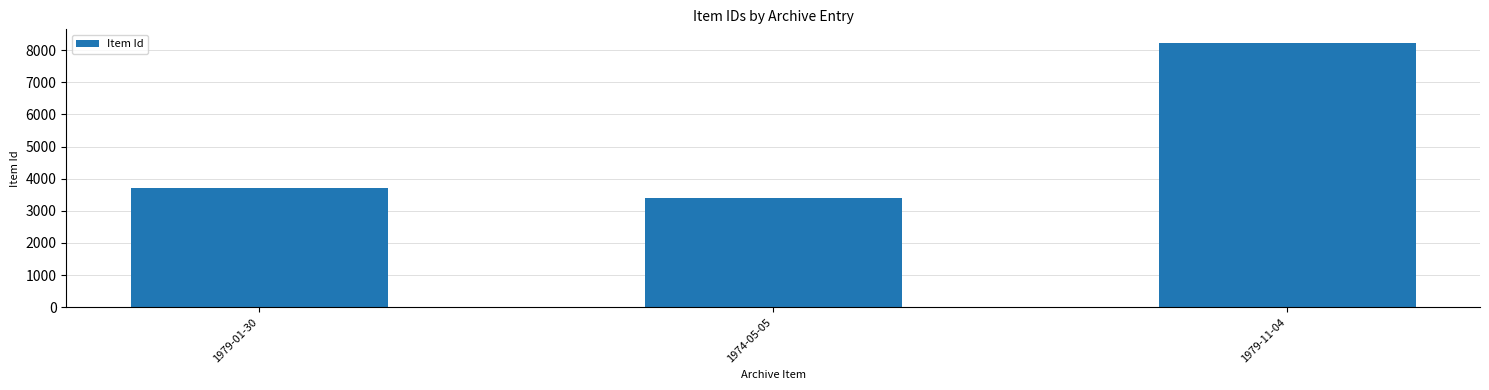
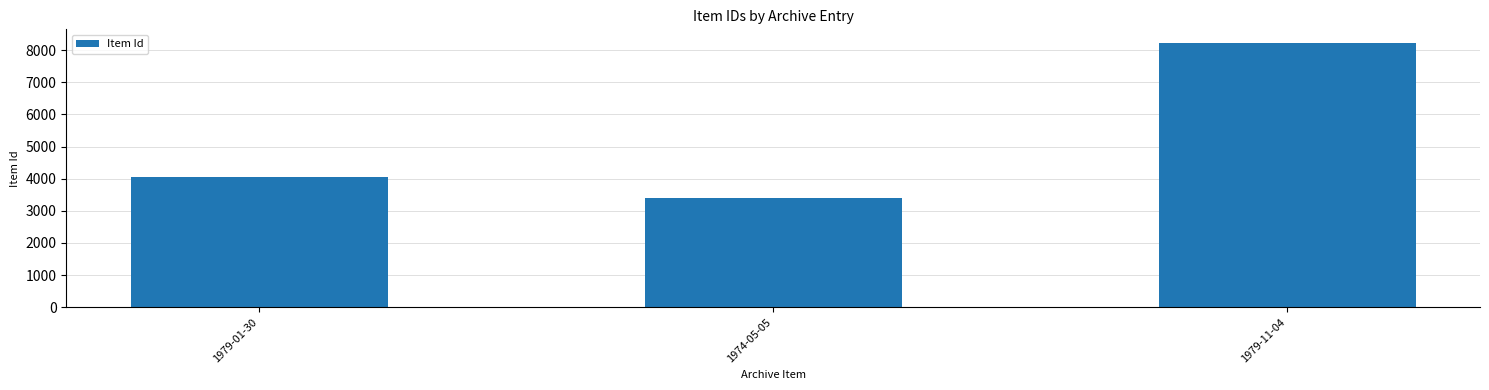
1979-01-30: 3700 -> 4000
